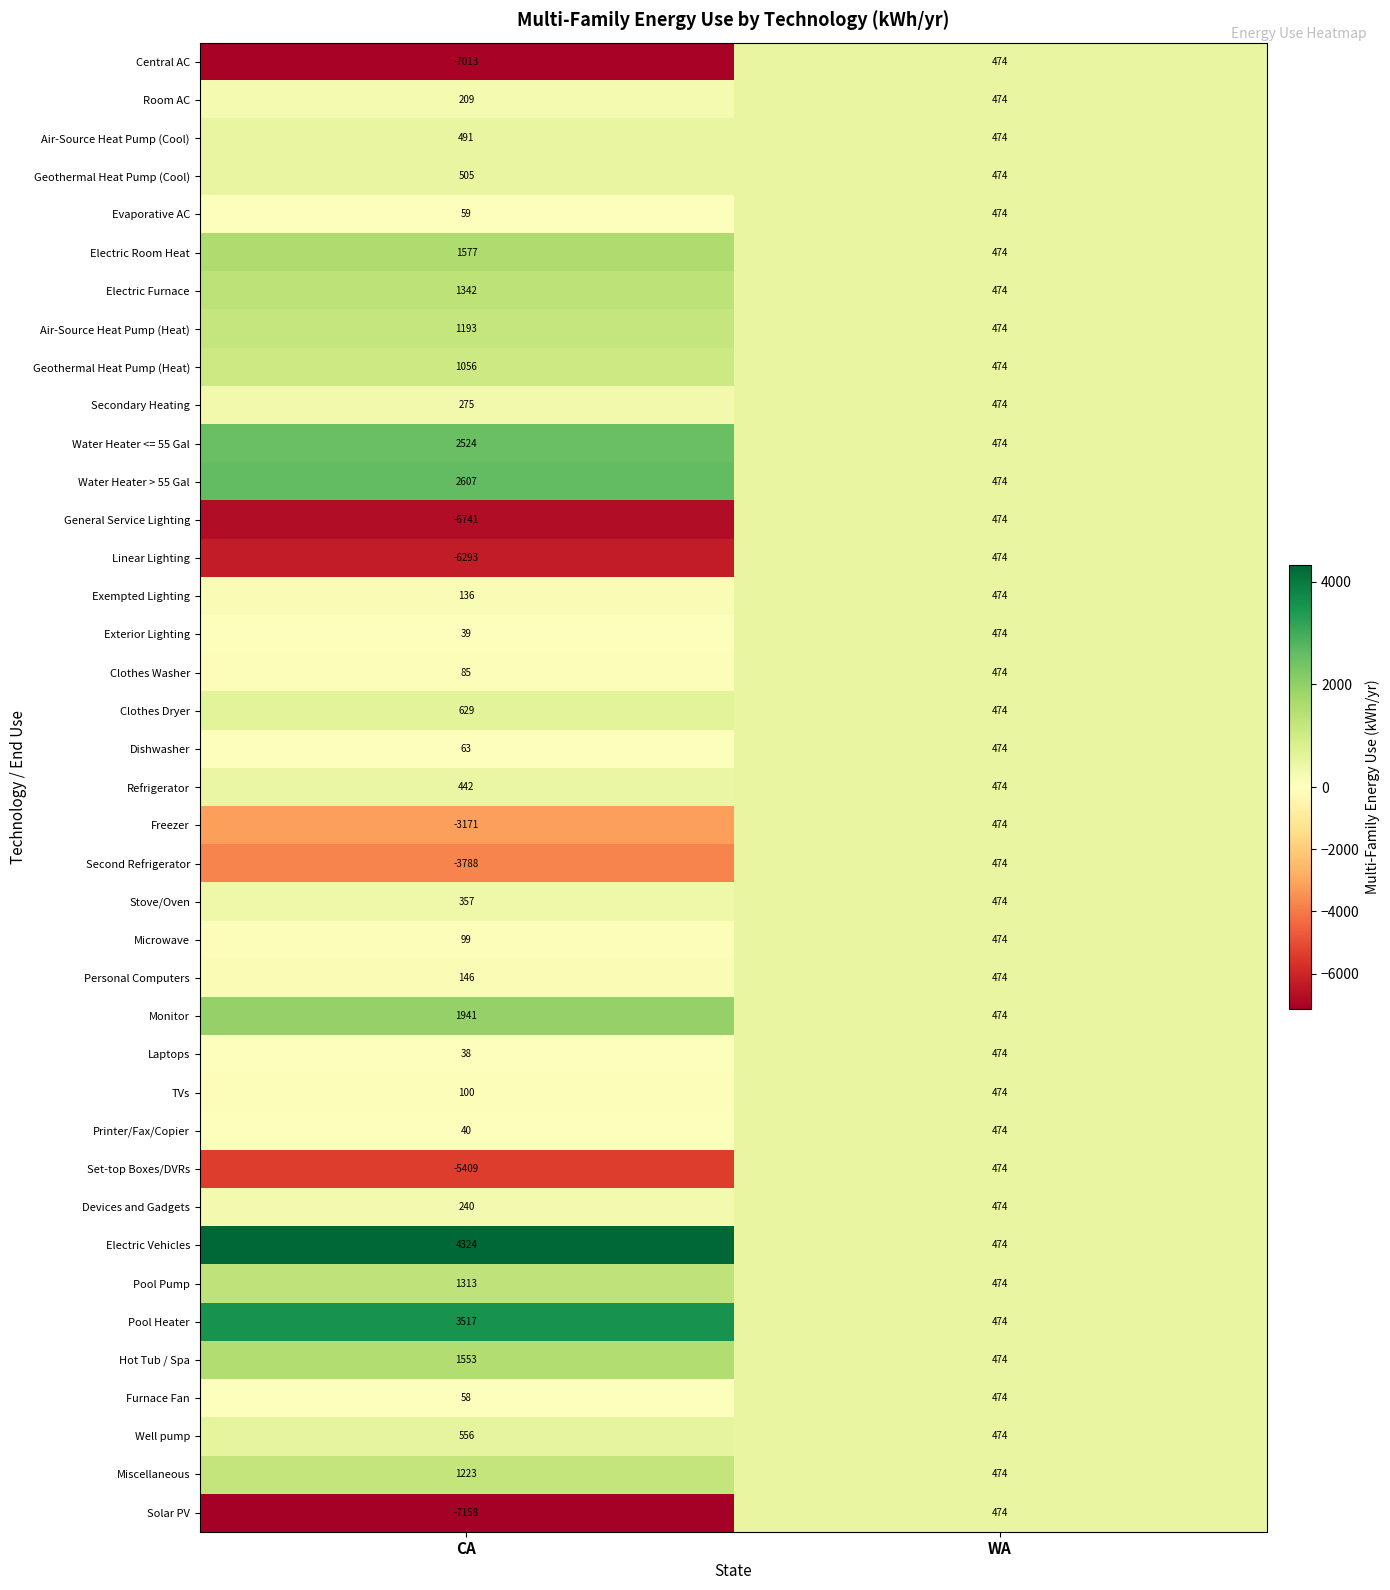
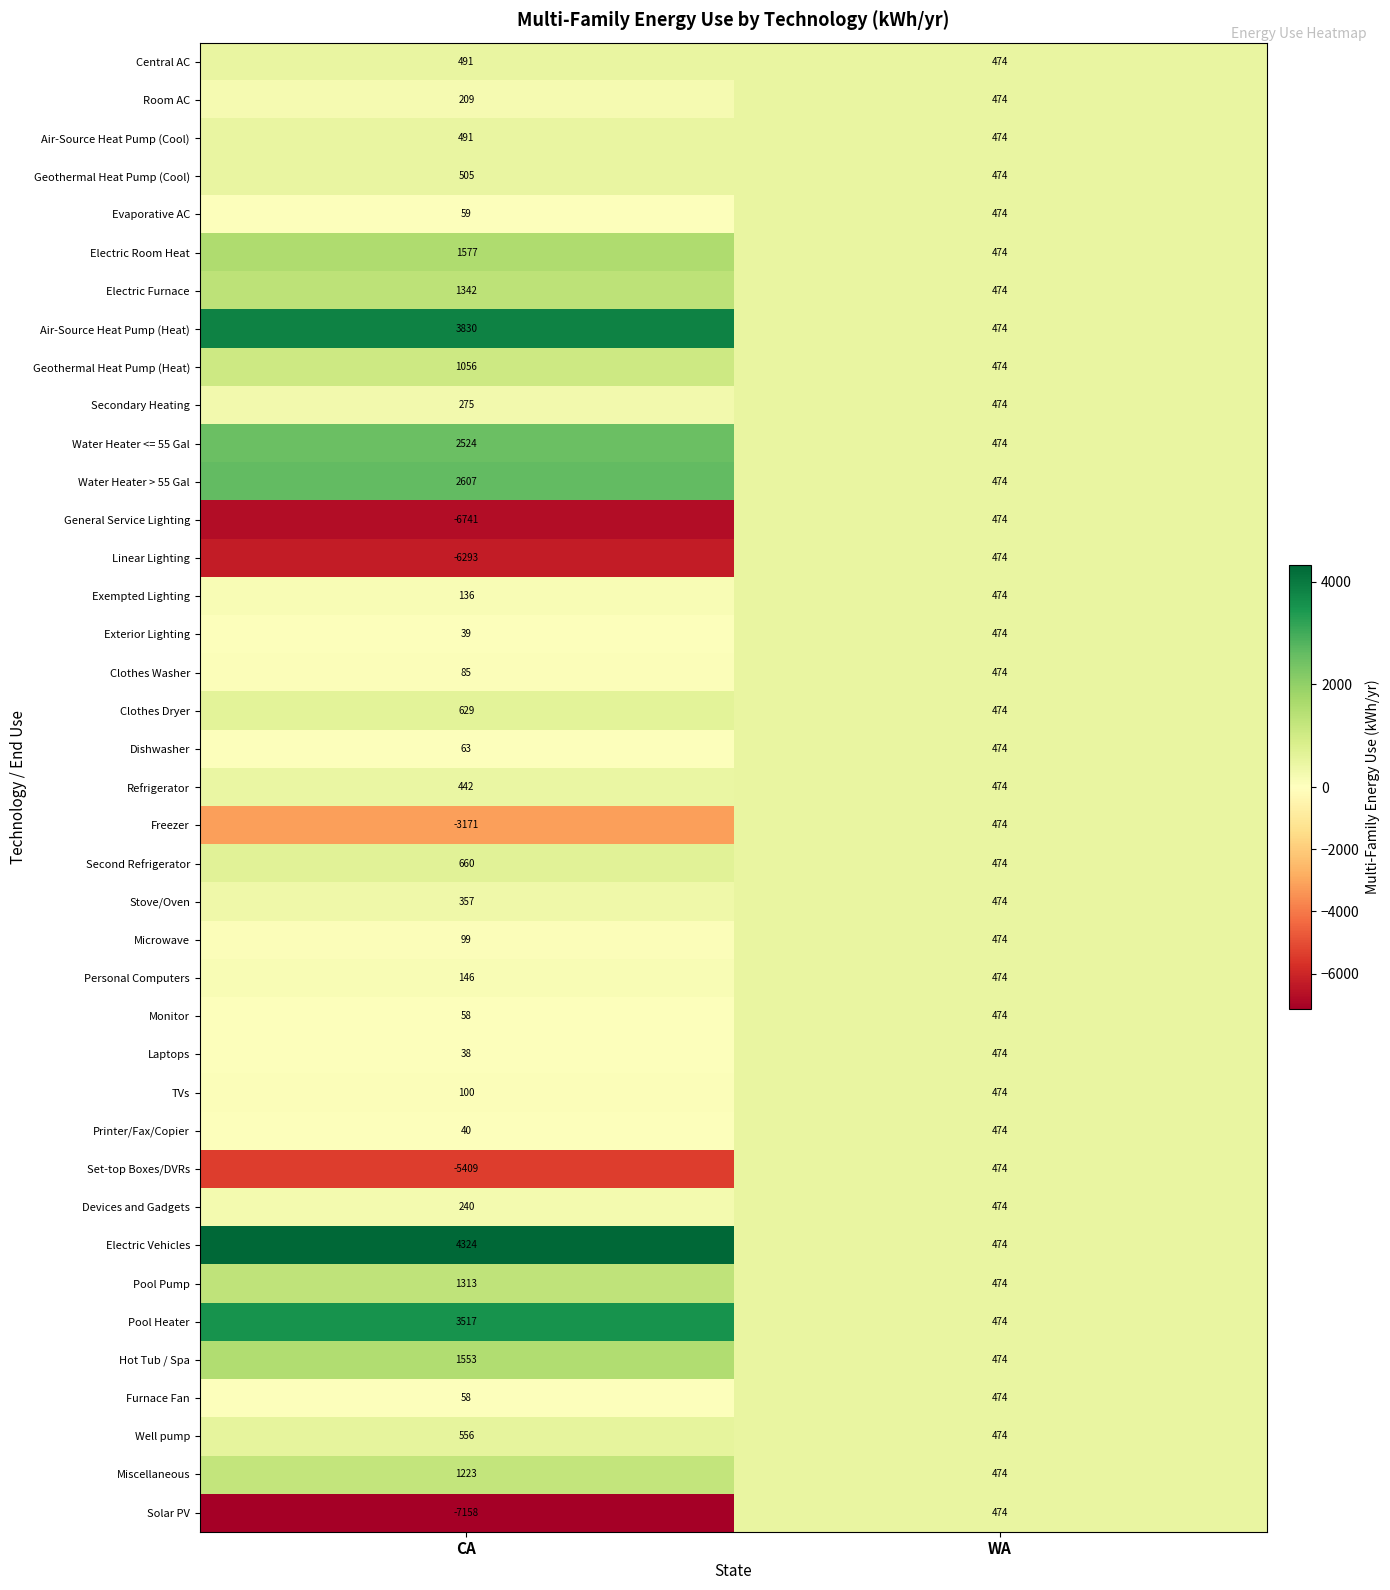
Central AC, CA: -7013 -> 491
Air-Source Heat Pump (Heat), CA: 1193 -> 3830
Second Refrigerator, CA: -3788 -> 660
Monitor, CA: 1941 -> 58
